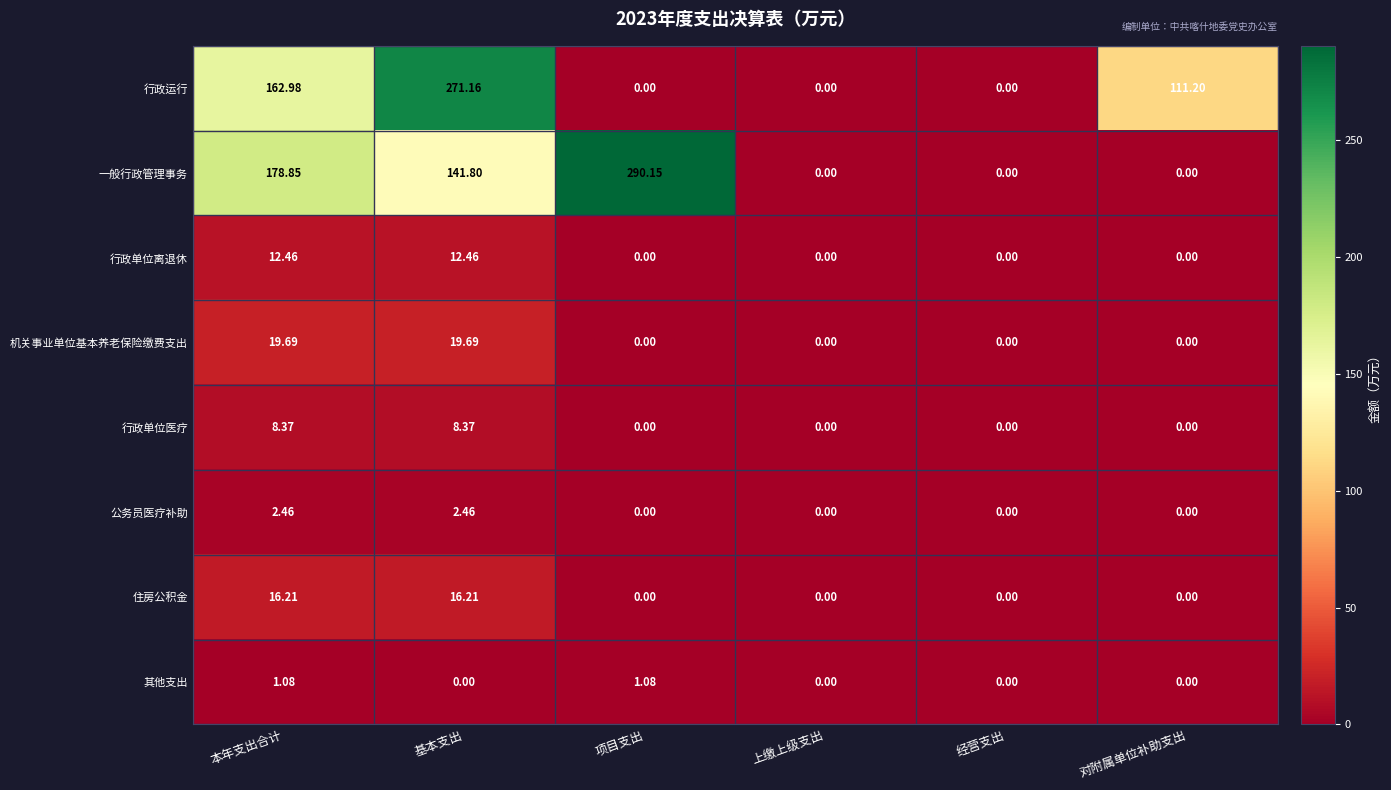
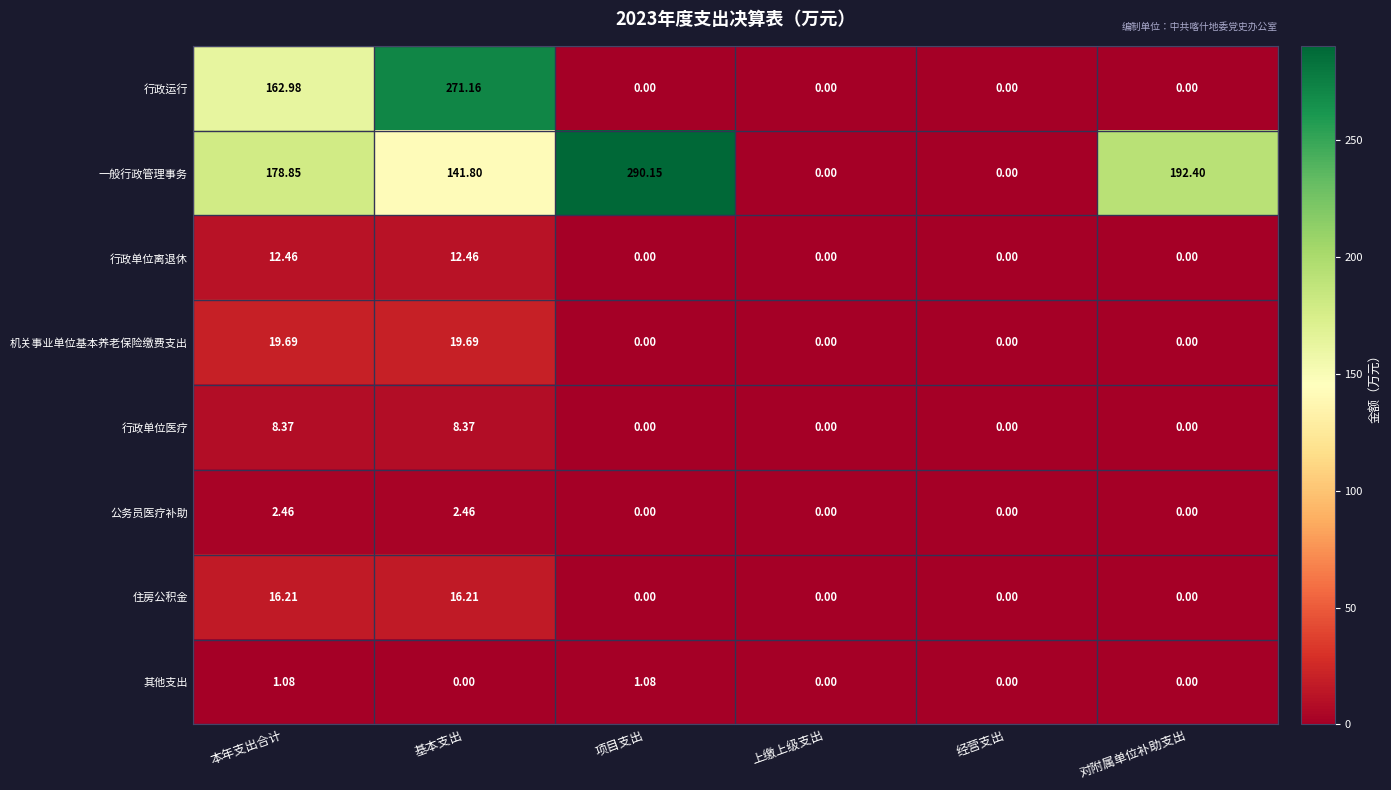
行政运行, 对附属单位补助支出: 111.20 -> 0.00
一般行政管理事务, 对附属单位补助支出: 0.00 -> 192.40
